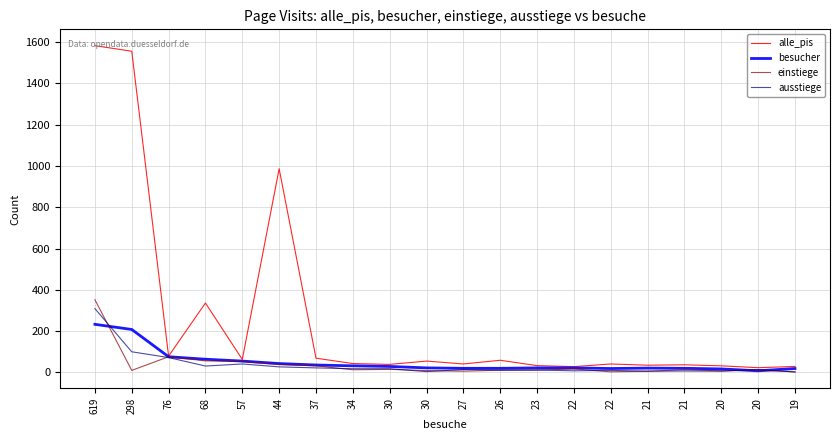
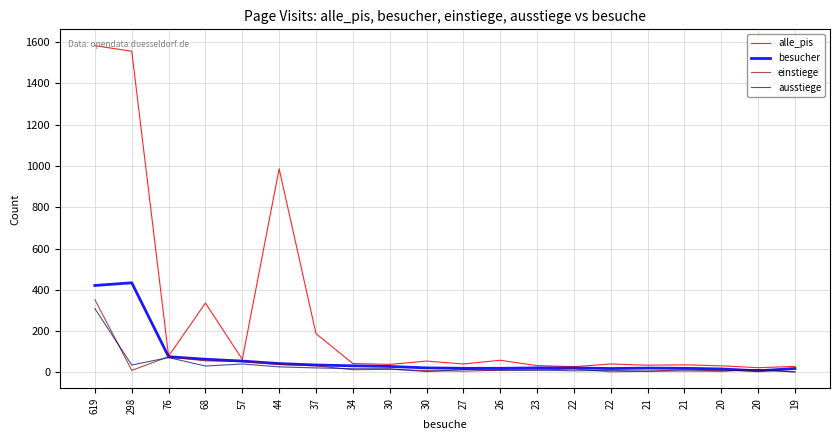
besucher, 619: 230 -> 420
besucher, 298: 210 -> 430
ausstiege, 298: 100 -> 40
alle_pis, 37: 70 -> 190
